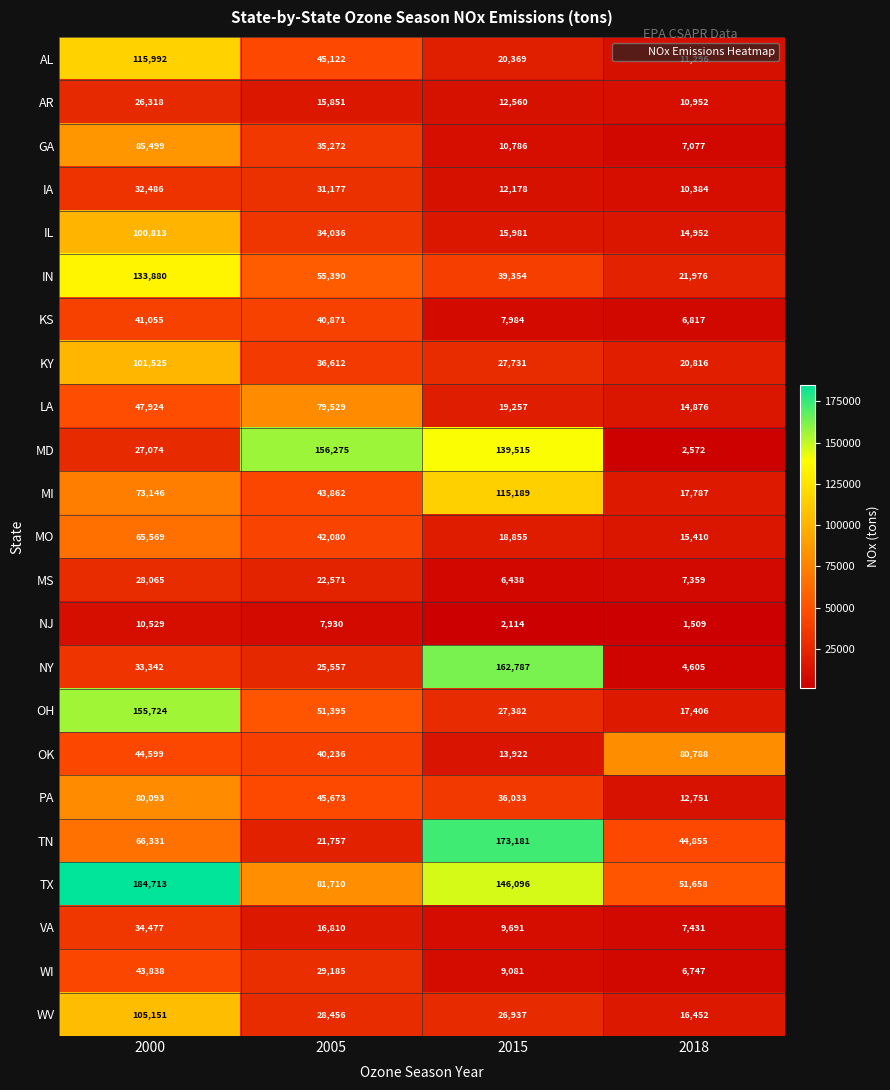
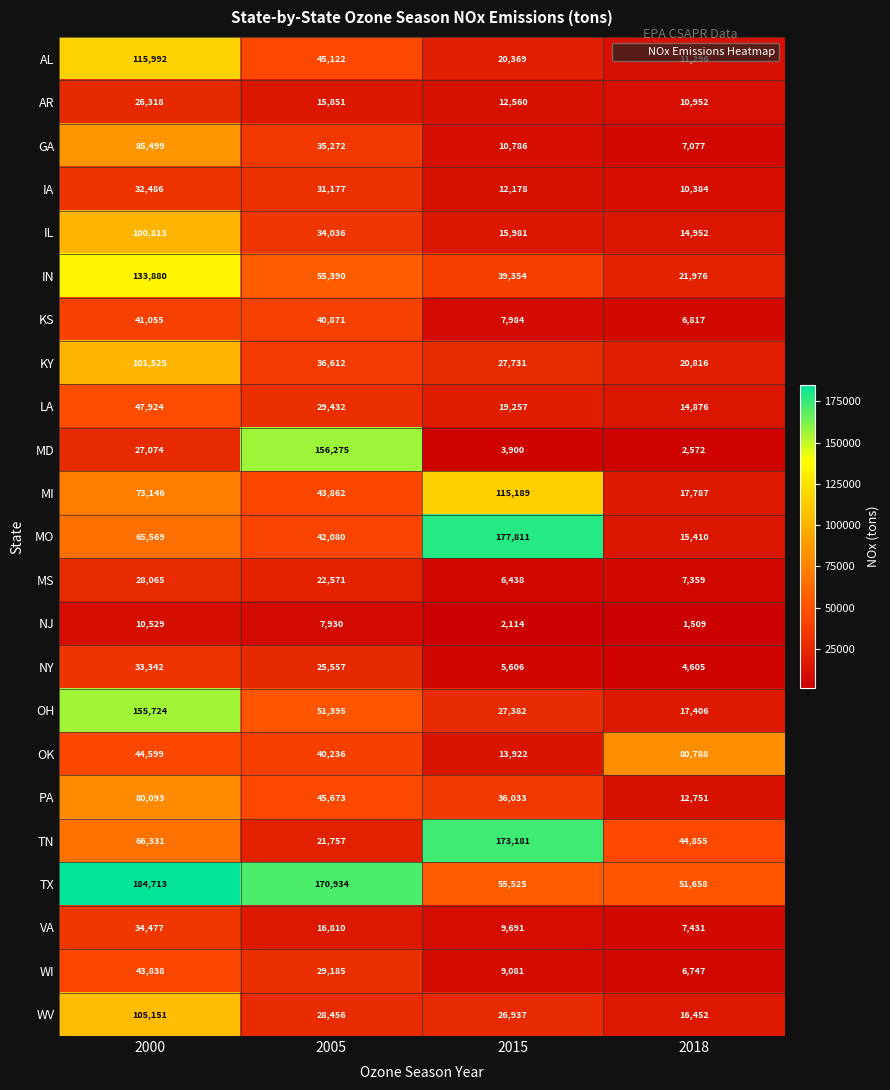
LA, 2005: 79,529 -> 29,432
MD, 2015: 139,515 -> 3,900
MO, 2015: 18,855 -> 177,811
NY, 2015: 162,787 -> 5,606
TX, 2005: 81,710 -> 170,934
TX, 2015: 146,096 -> 55,525
